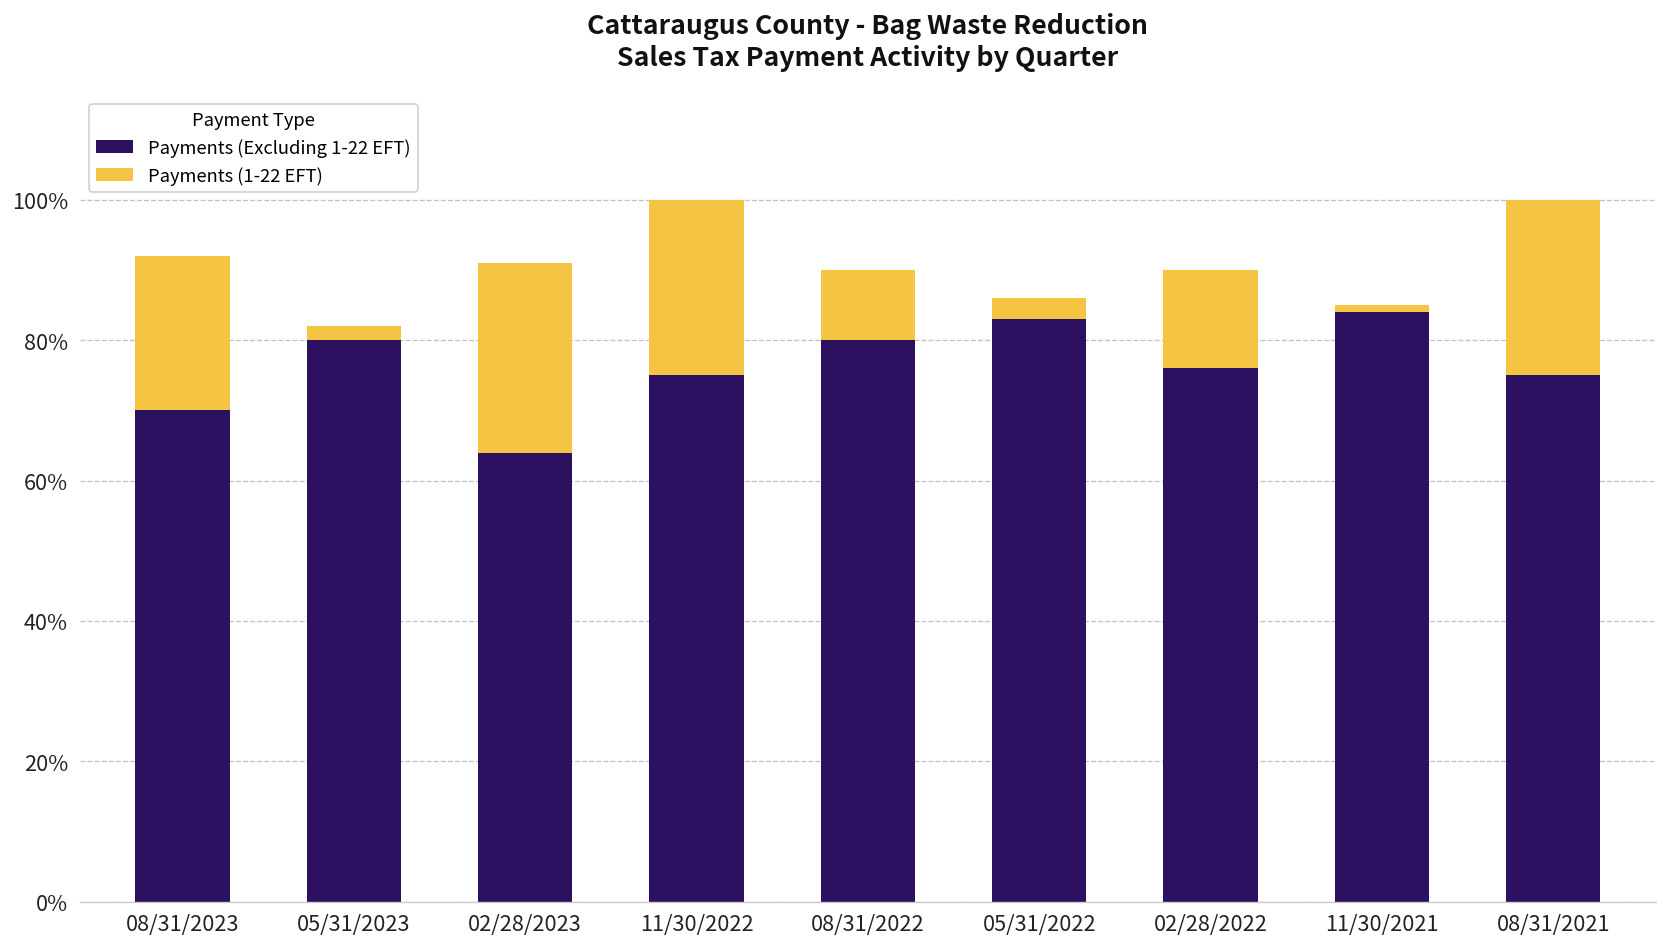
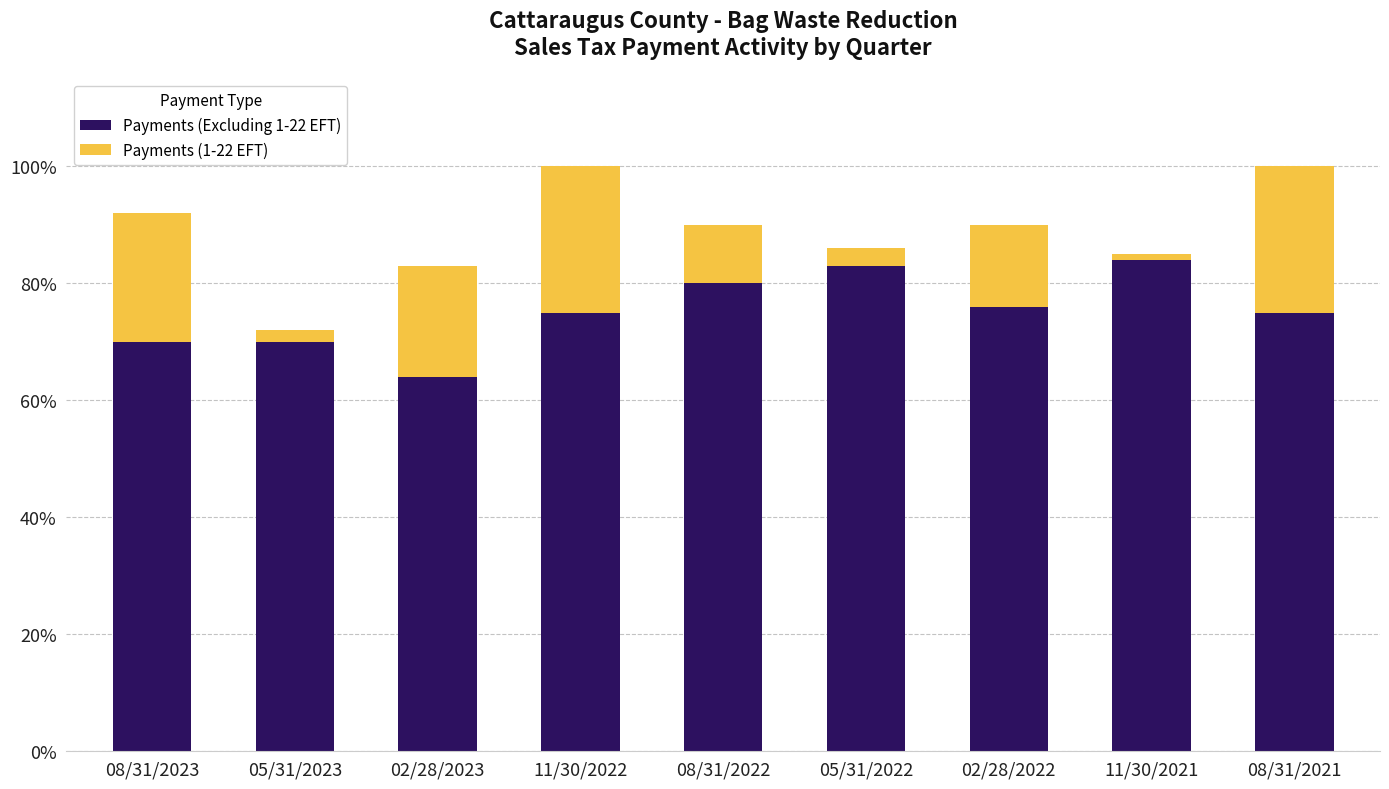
Payments (Excluding 1-22 EFT), 05/31/2023: 80% -> 70%
Payments (1-22 EFT), 02/28/2023: 27% -> 19%
